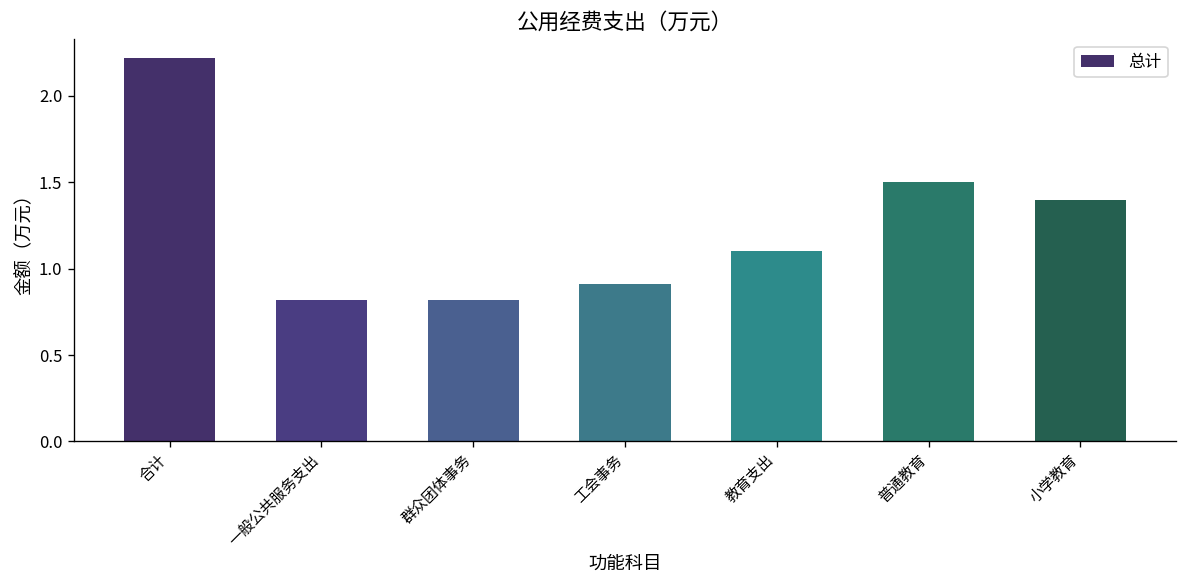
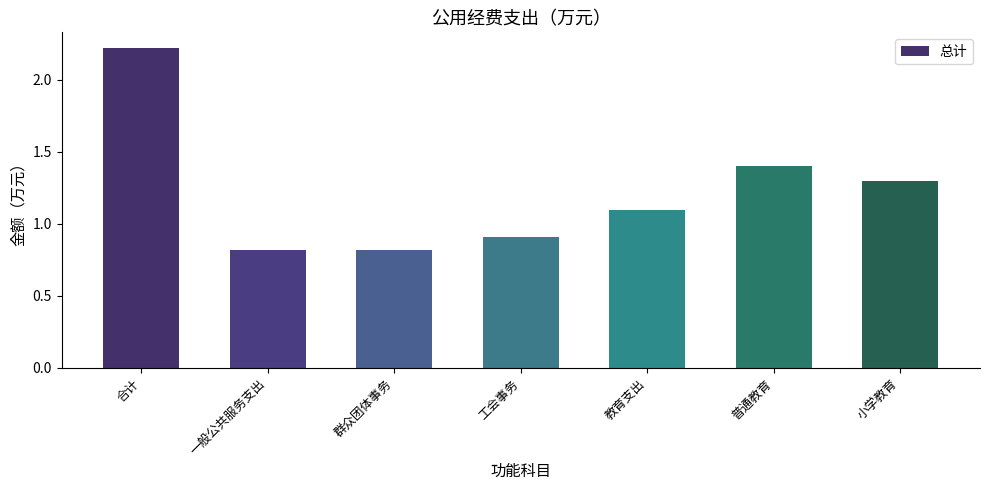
普通教育: 1.5 -> 1.4
小学教育: 1.4 -> 1.3
